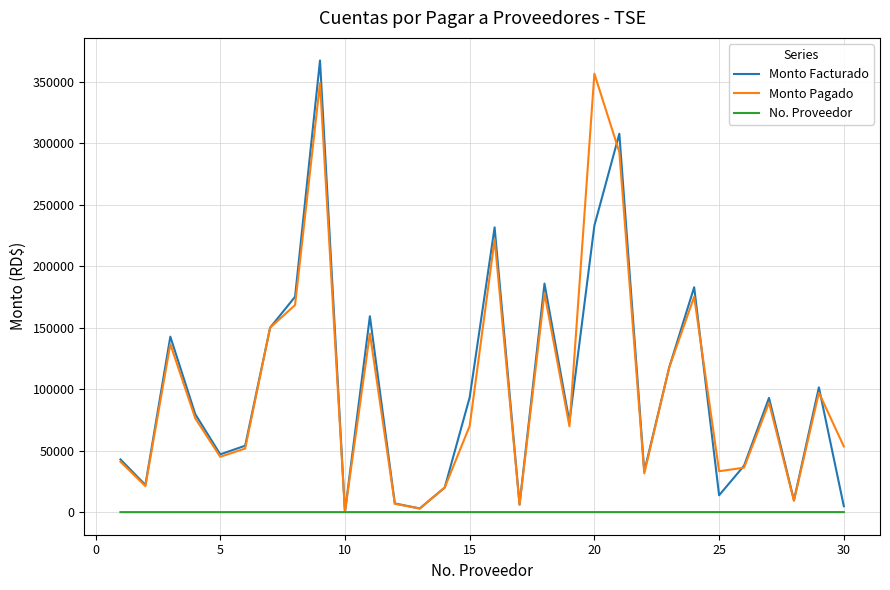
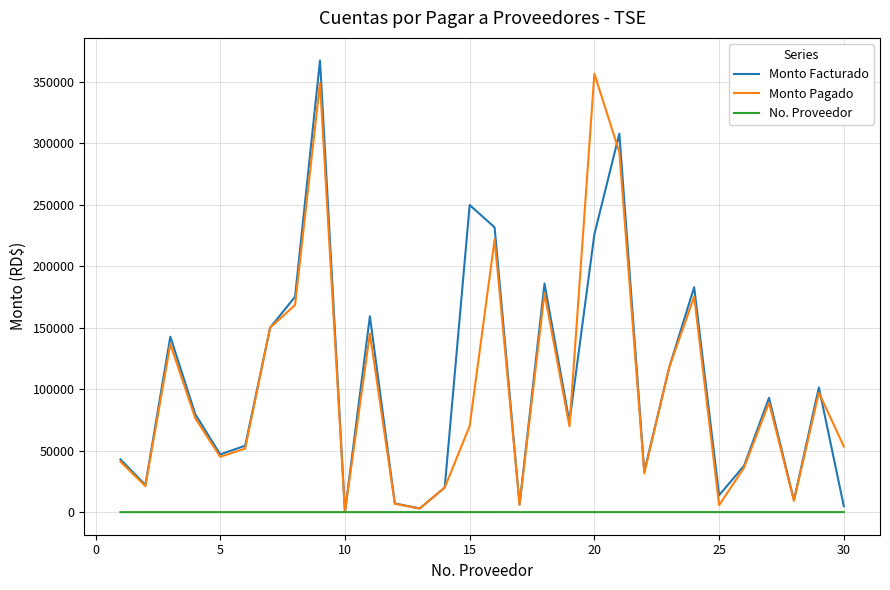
Monto Facturado, 15: 93000 -> 250000
Monto Facturado, 20: 233000 -> 226000
Monto Pagado, 25: 33000 -> 6000
